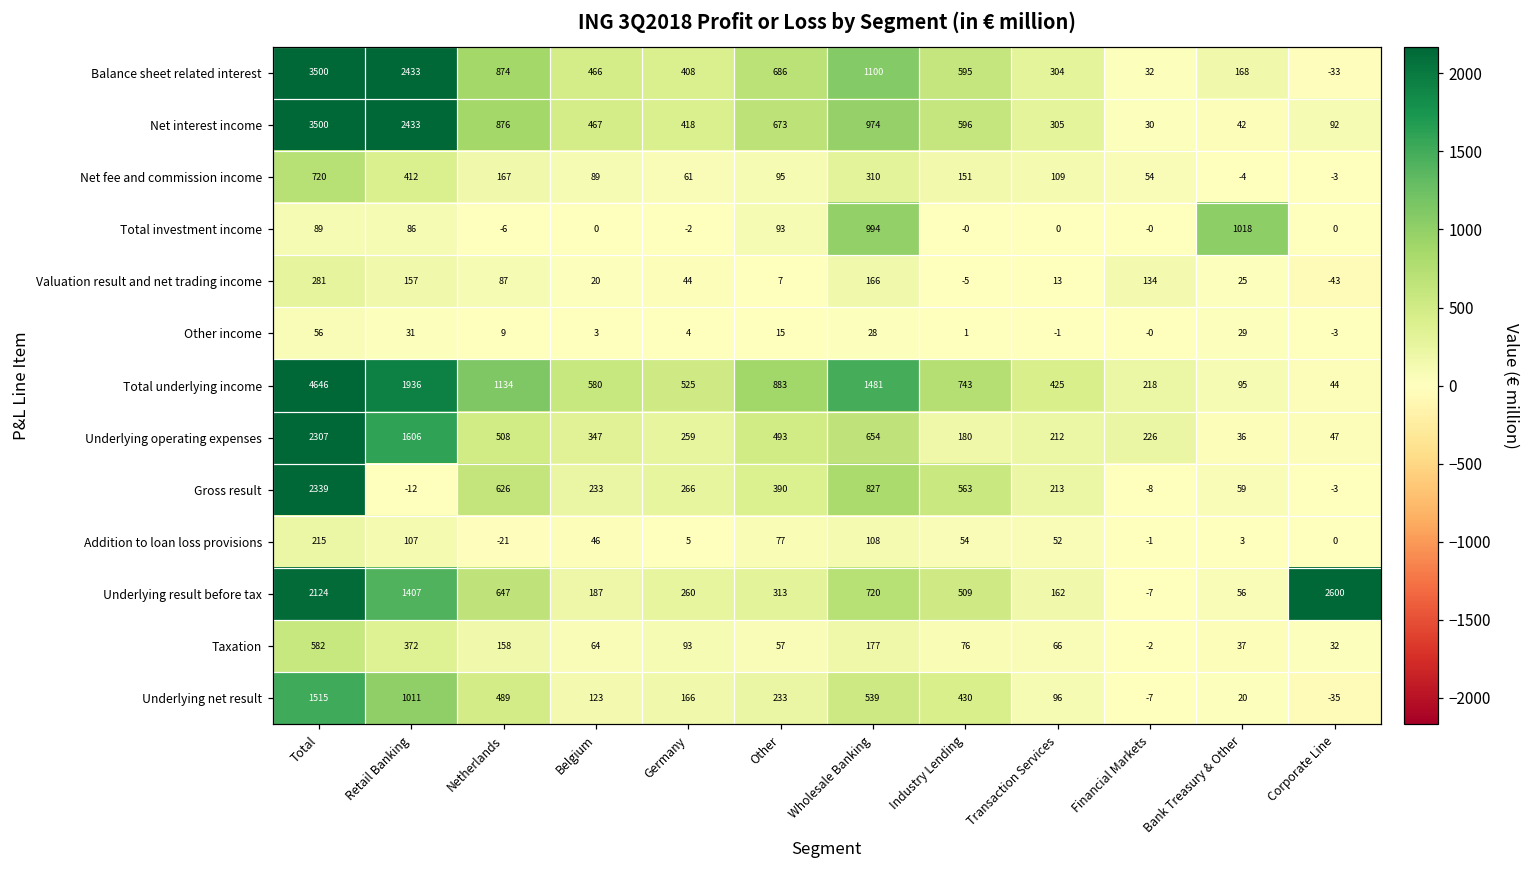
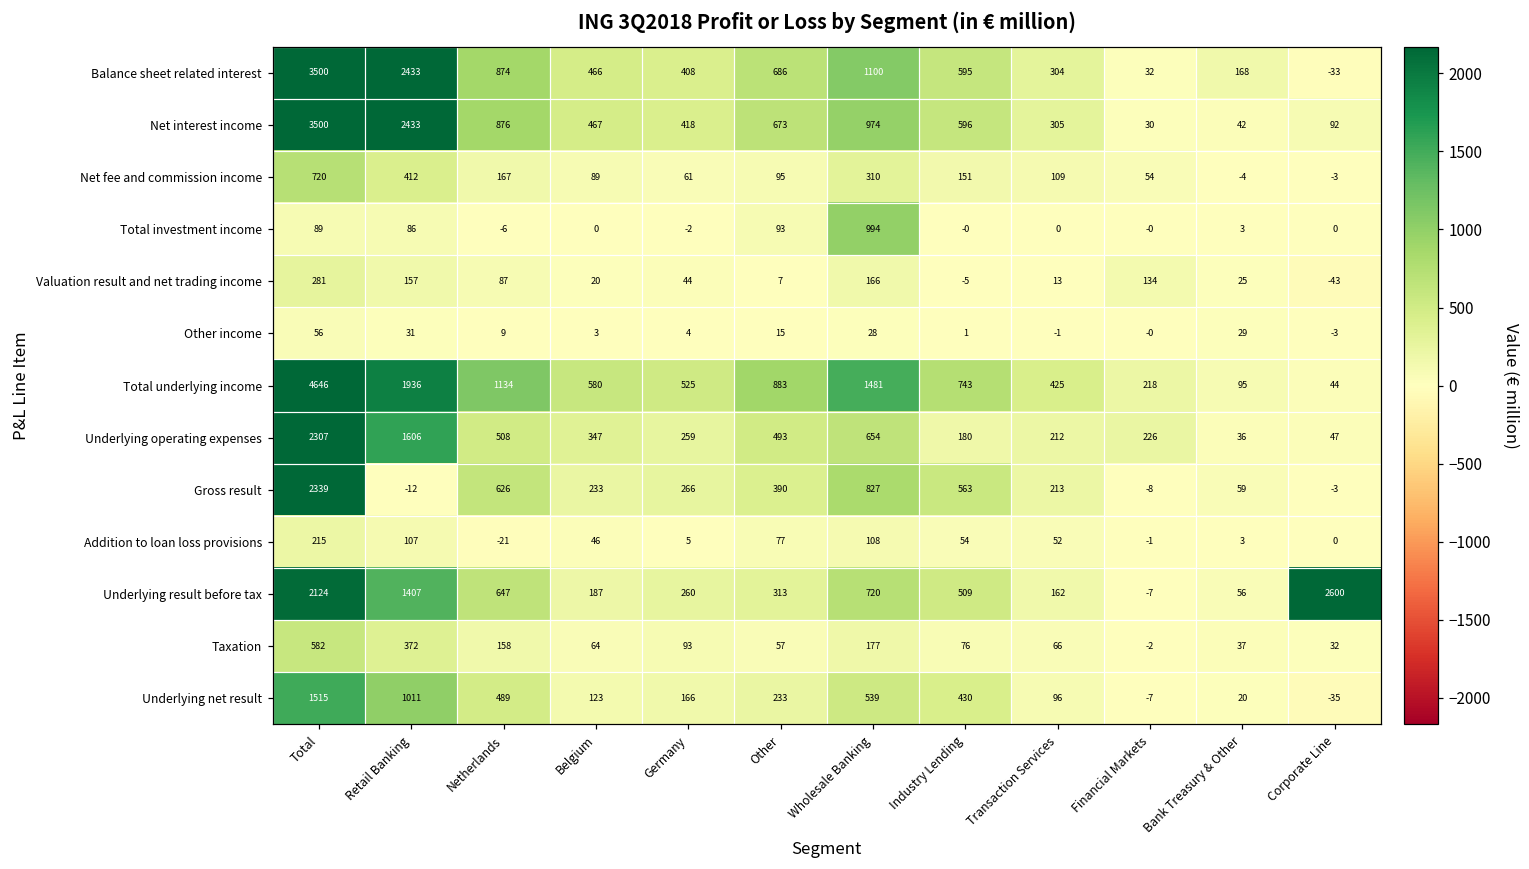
Total investment income, Bank Treasury & Other: 1018 -> 3
